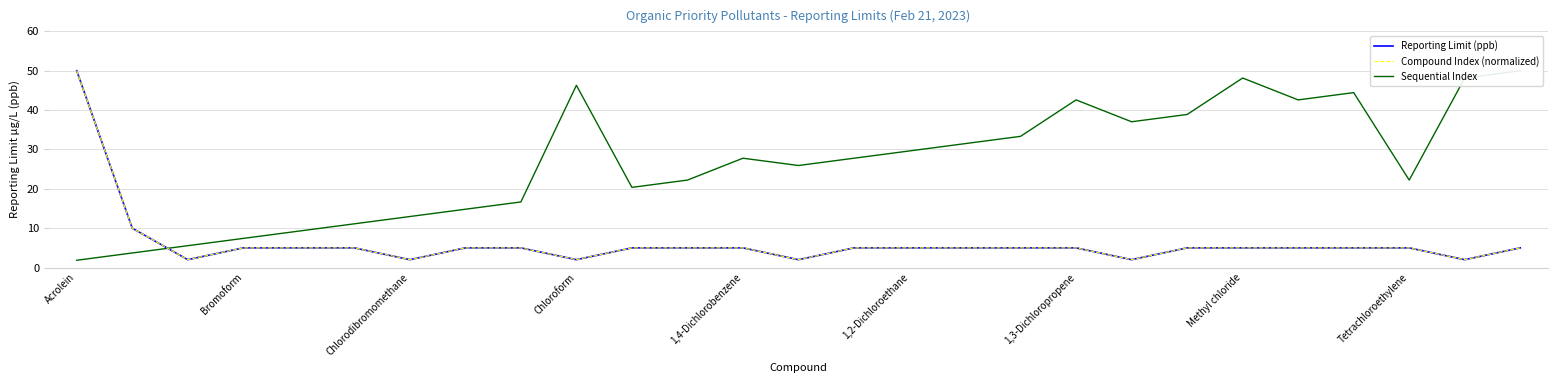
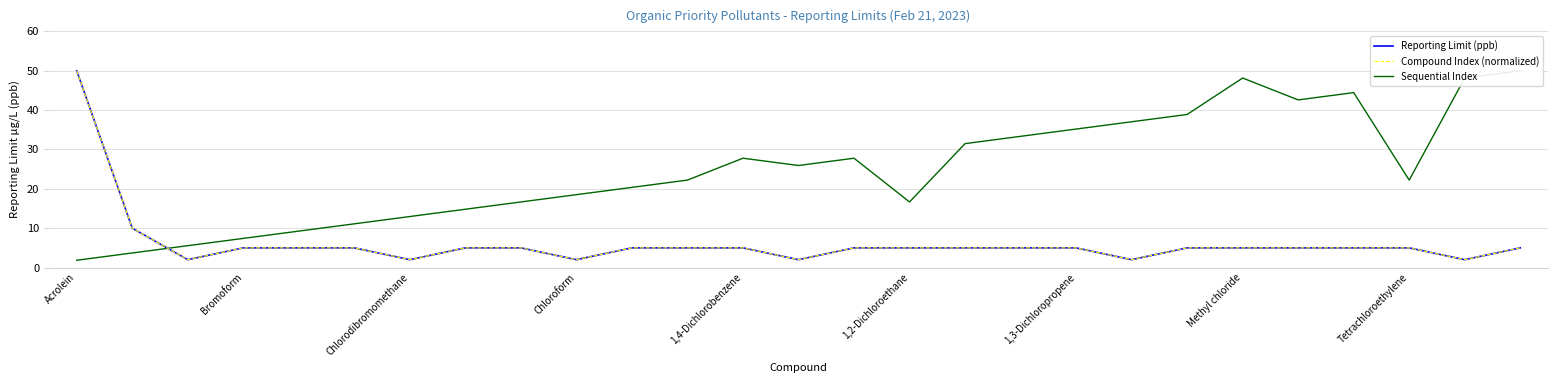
Sequential Index, Chloroform: 46 -> 19
Sequential Index, 1,2-Dichloroethane: 30 -> 17
Sequential Index, 1,3-Dichloropropene: 43 -> 35
